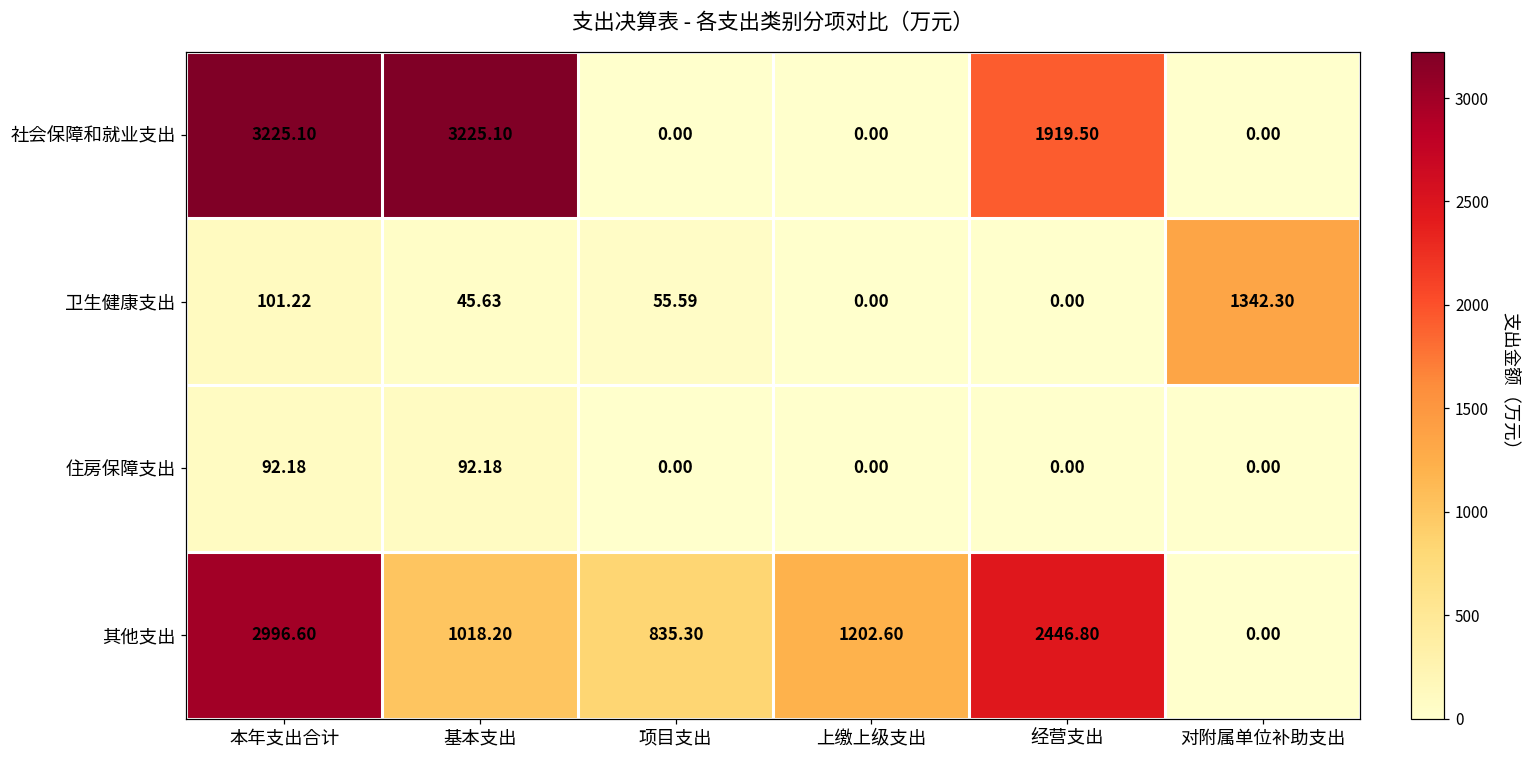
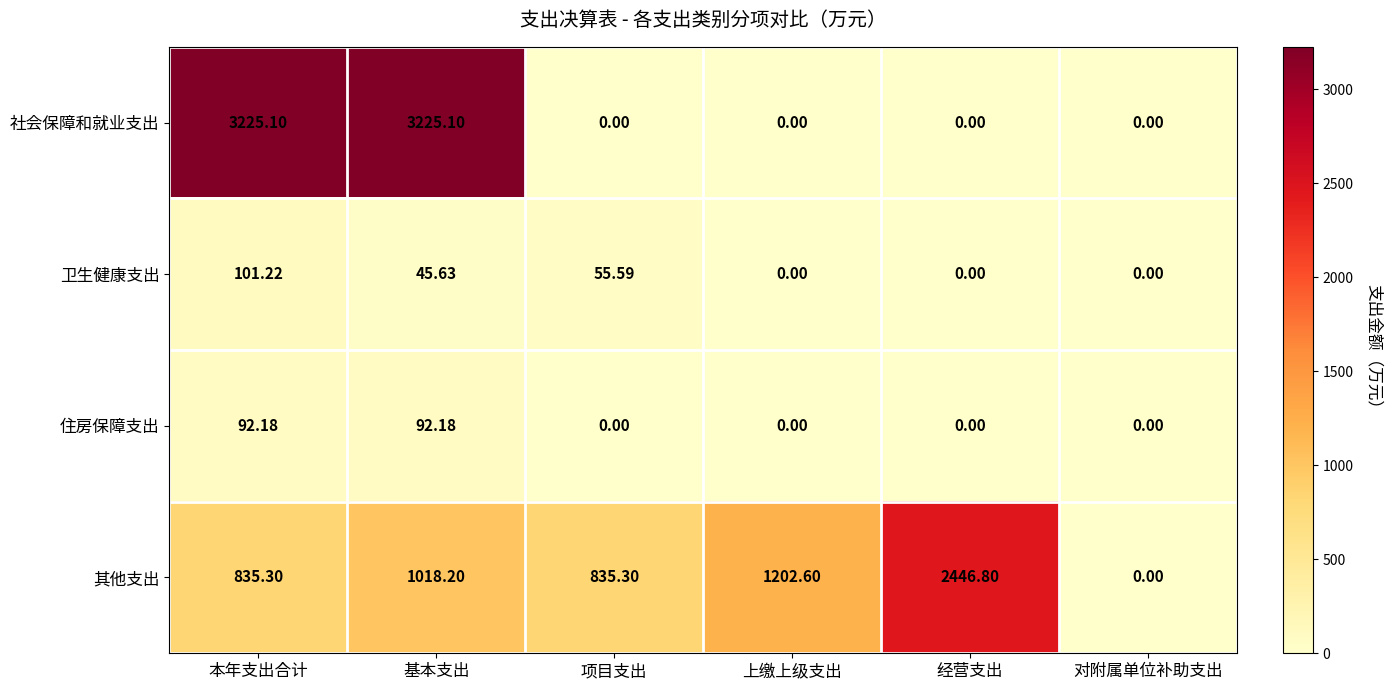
社会保障和就业支出, 经营支出: 1919.50 -> 0.00
卫生健康支出, 对附属单位补助支出: 1342.30 -> 0.00
其他支出, 本年支出合计: 2996.60 -> 835.30
